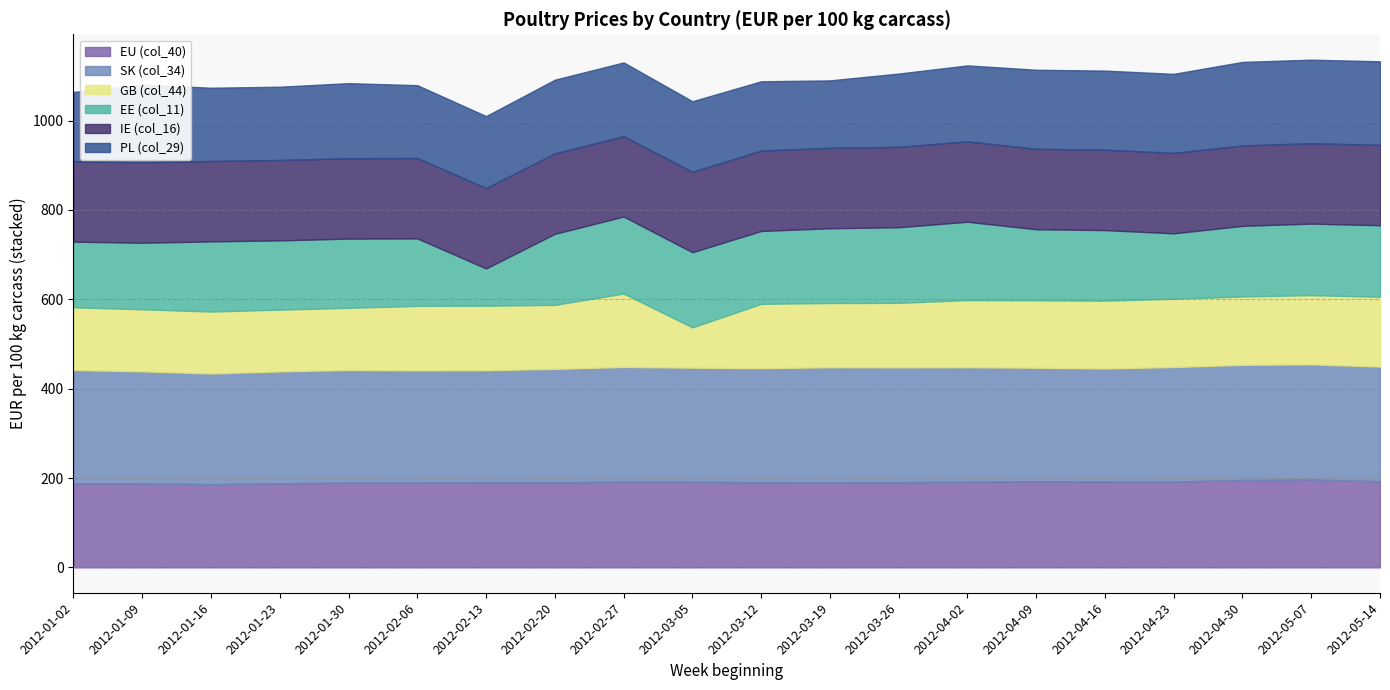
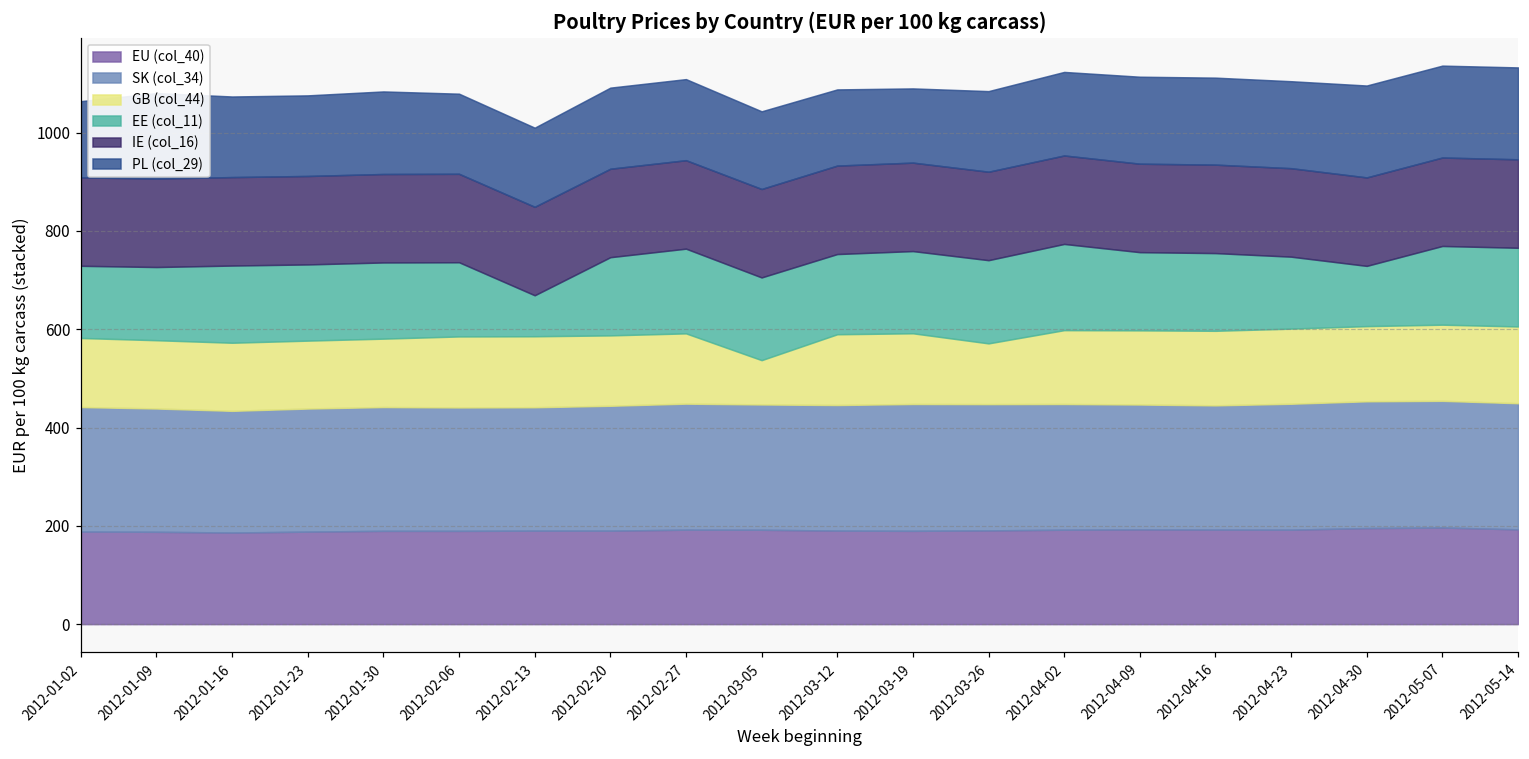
GB (col_44), 2012-02-27: 160 -> 140
GB (col_44), 2012-03-26: 140 -> 120
EE (col_11), 2012-04-30: 160 -> 120
